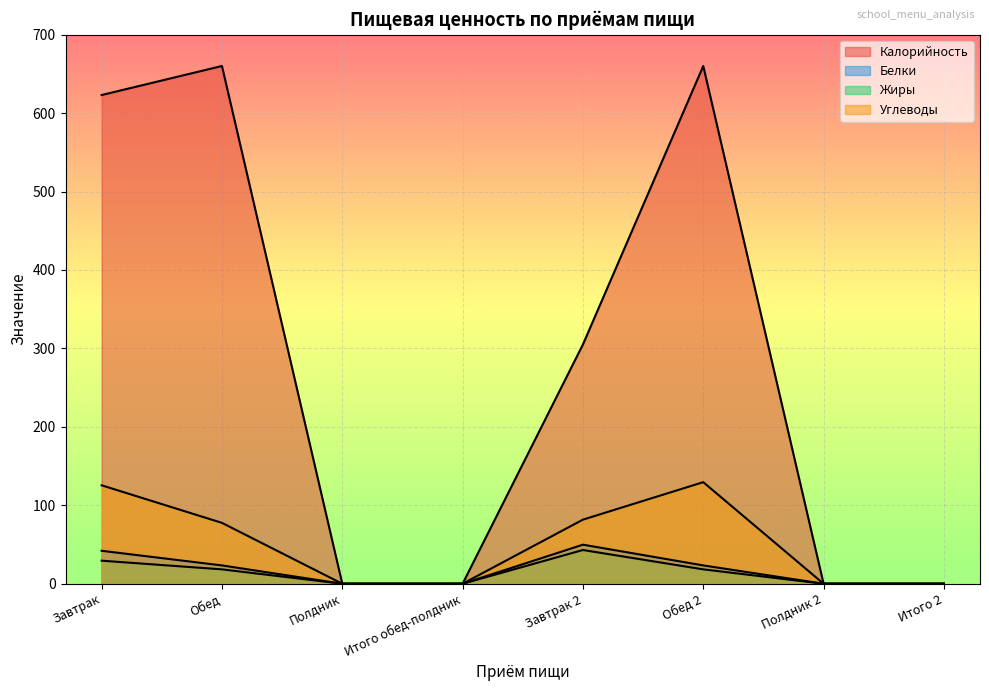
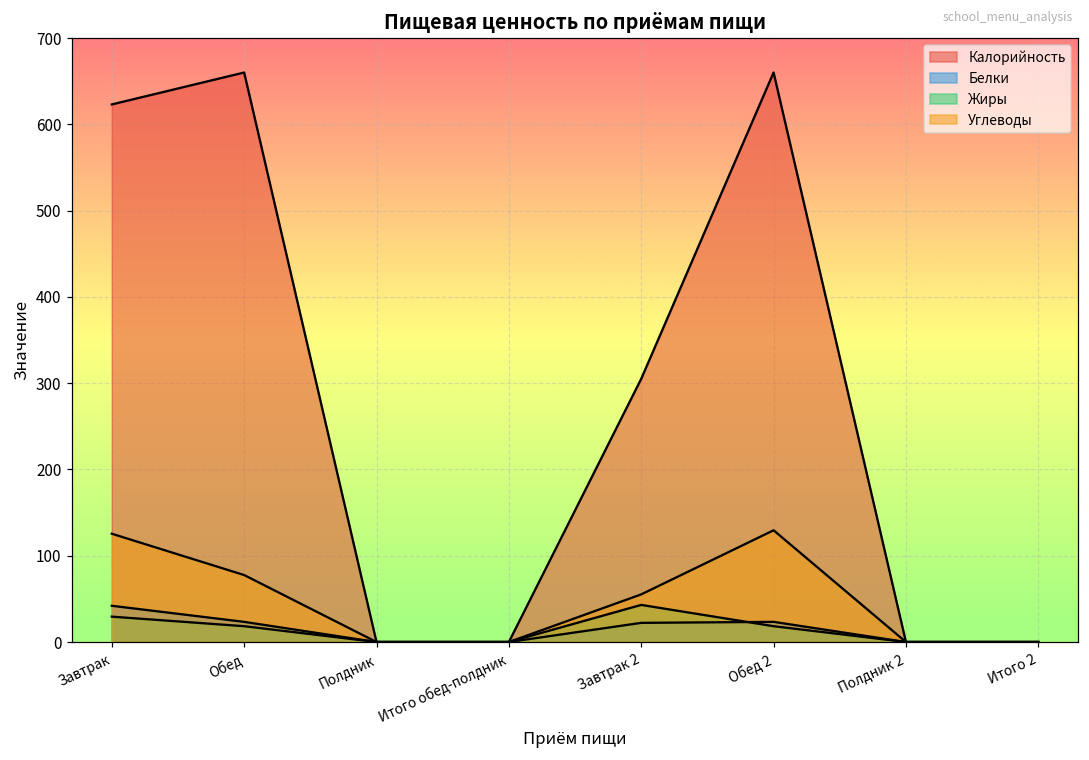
Белки, Завтрак 2: 50 -> 20
Углеводы, Завтрак 2: 80 -> 60
